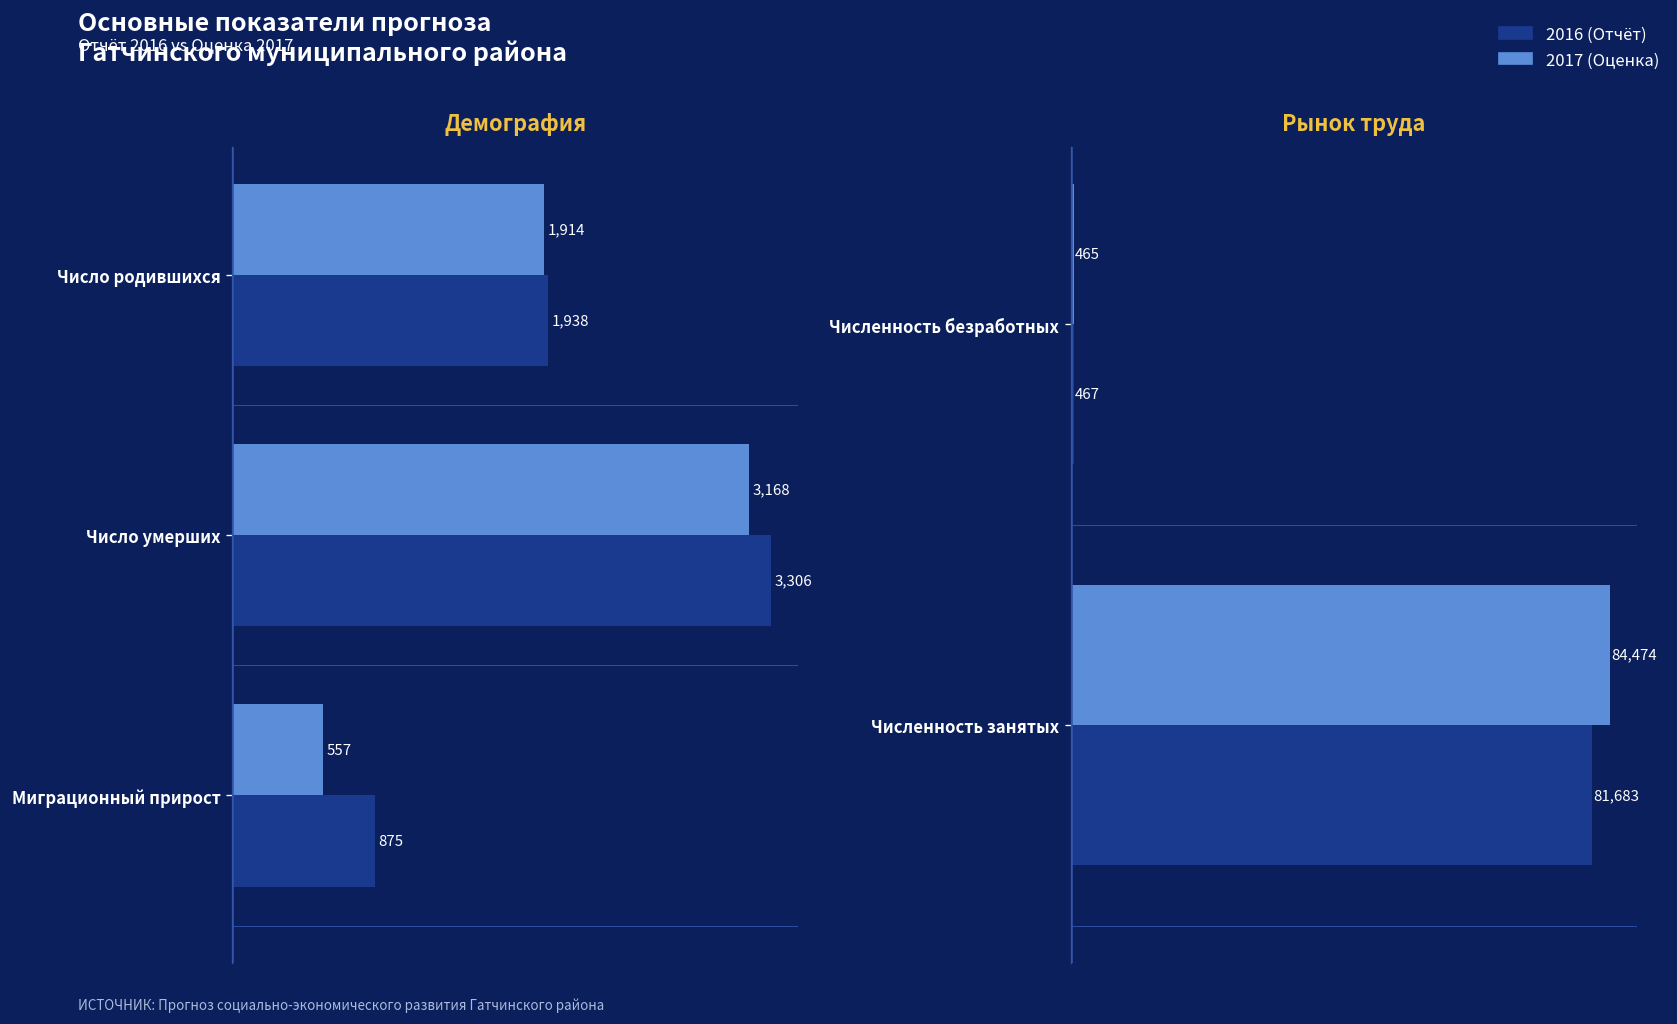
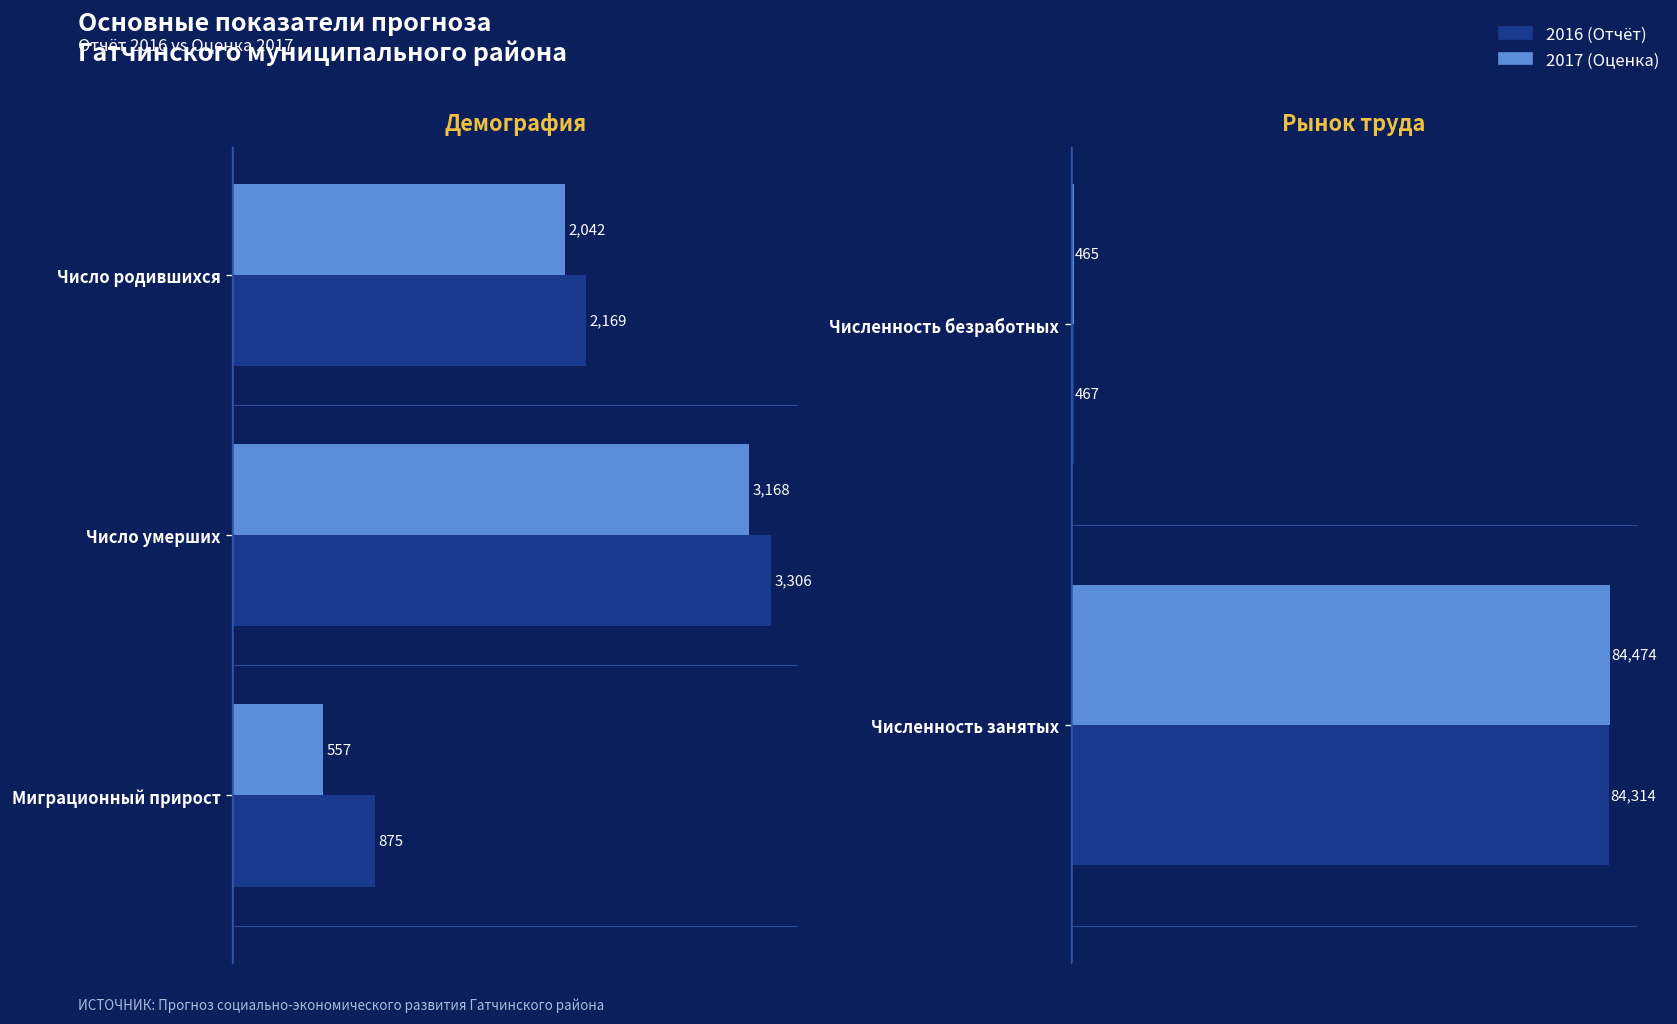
Демография, 2017 (Оценка), Число родившихся: 1,914 -> 2,042
Демография, 2016 (Отчёт), Число родившихся: 1,938 -> 2,169
Рынок труда, 2016 (Отчёт), Численность занятых: 81,683 -> 84,314
